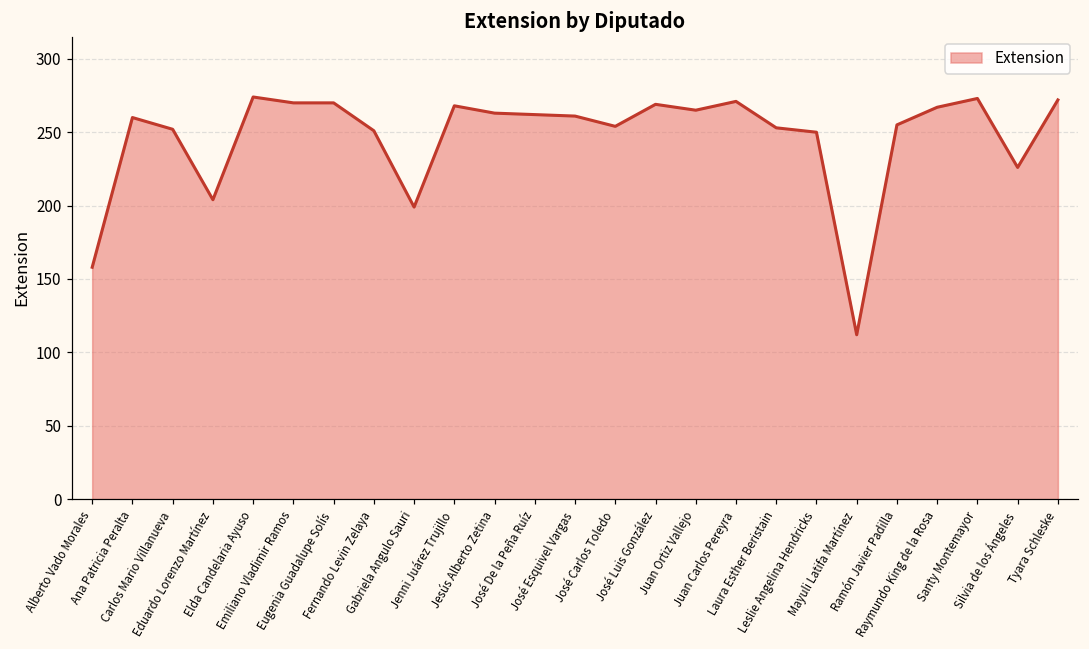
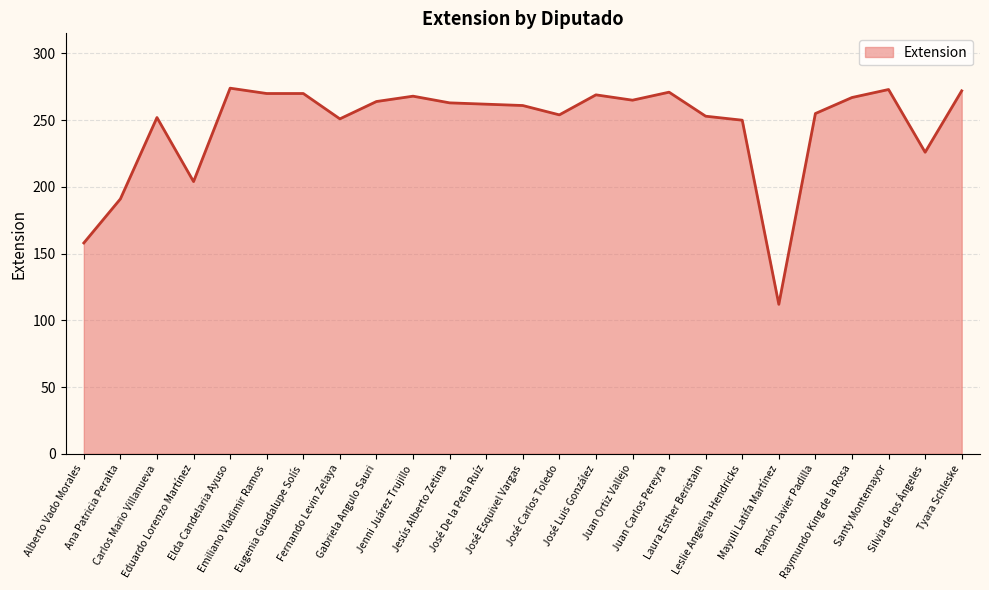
Ana Patricia Peralta: 260 -> 191
Gabriela Angulo Sauri: 199 -> 264
